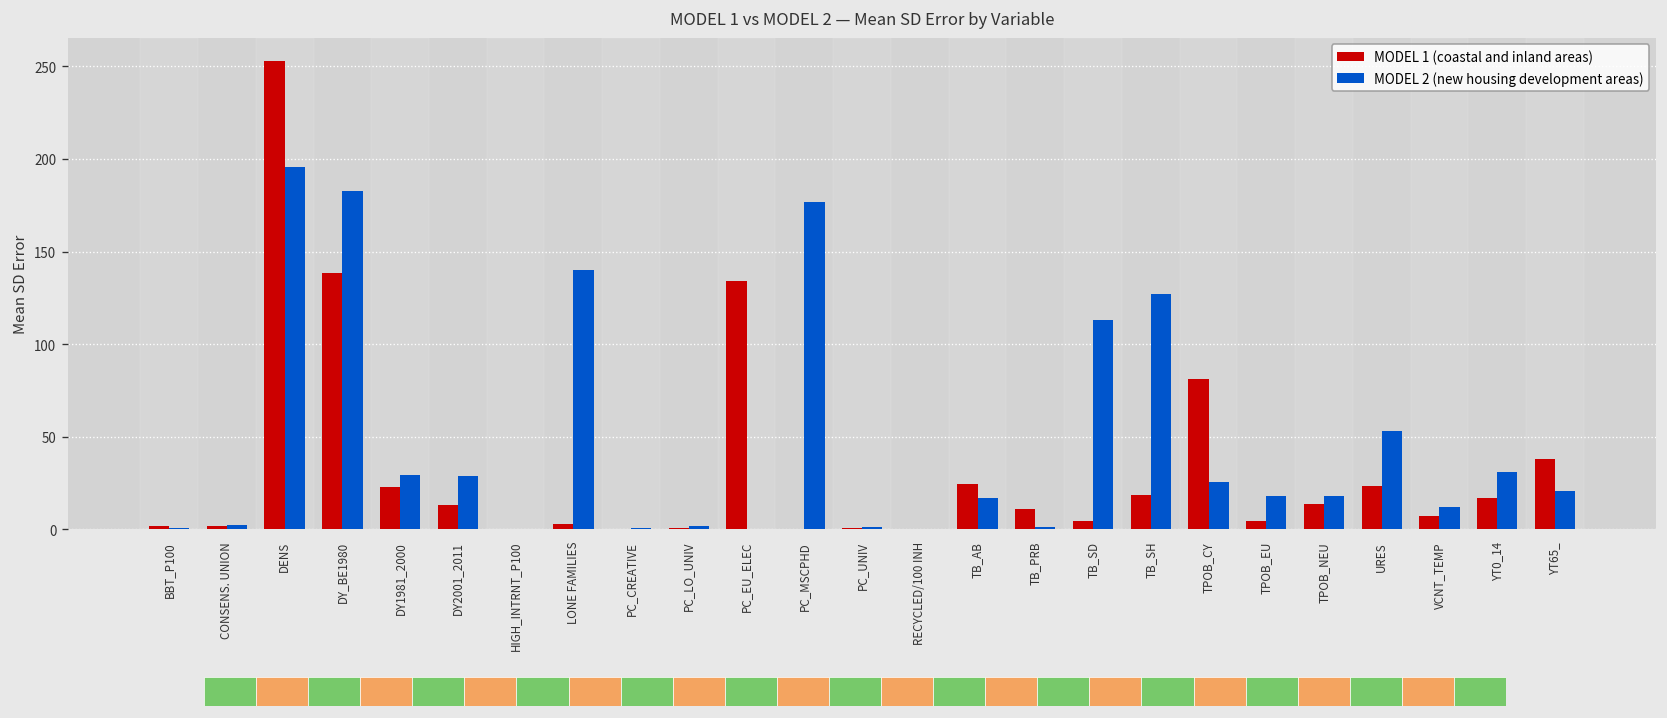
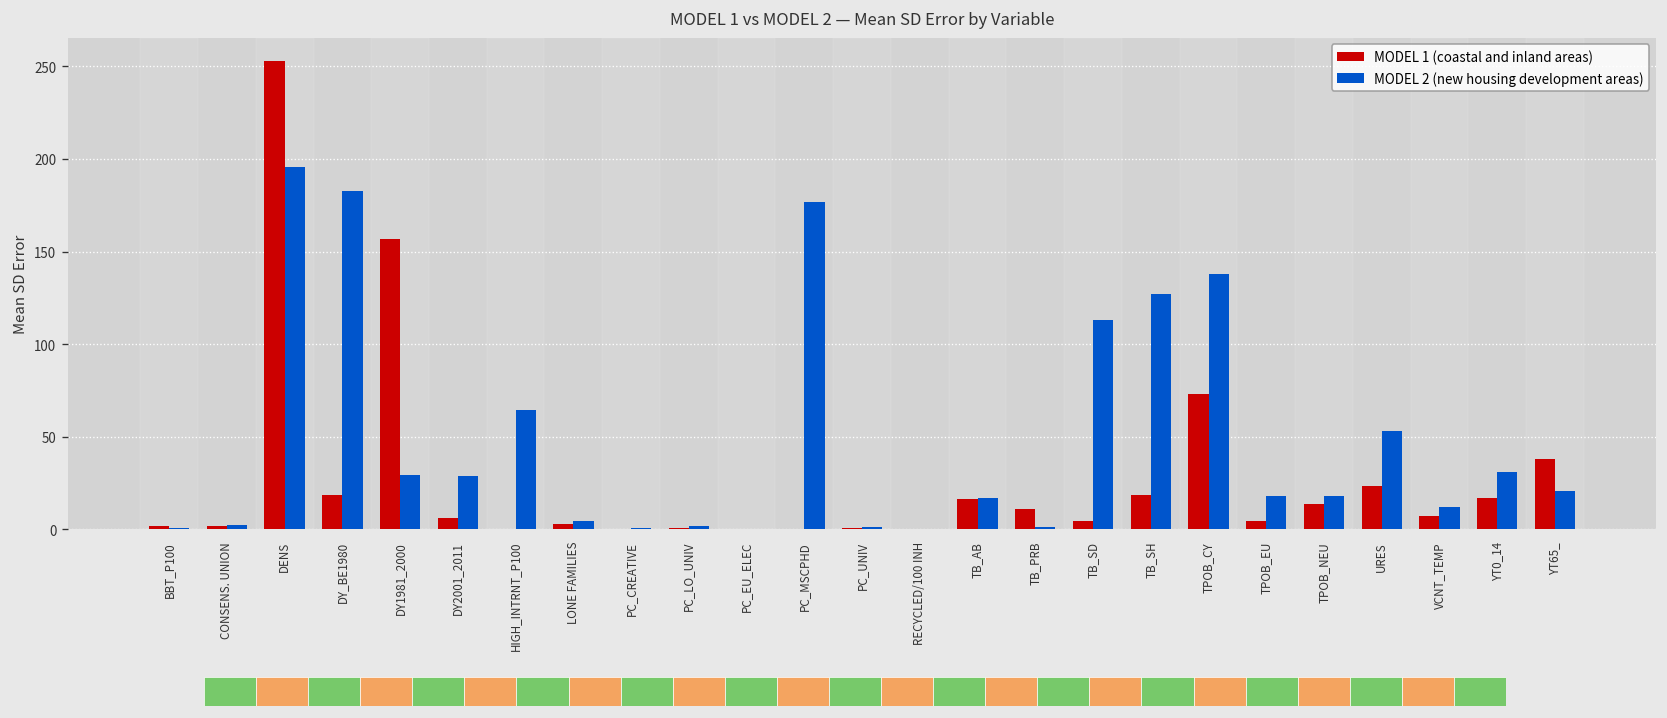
MODEL 1 vs MODEL 2 — Mean SD Error by Variable, MODEL 1 (coastal and inland areas), DY_BE1980: 139 -> 19
MODEL 1 vs MODEL 2 — Mean SD Error by Variable, MODEL 1 (coastal and inland areas), DY1981_2000: 23 -> 157
MODEL 1 vs MODEL 2 — Mean SD Error by Variable, MODEL 1 (coastal and inland areas), DY2001_2011: 13 -> 6
MODEL 1 vs MODEL 2 — Mean SD Error by Variable, MODEL 2 (new housing development areas), HIGH_INTRNT_P100: 0 -> 65
MODEL 1 vs MODEL 2 — Mean SD Error by Variable, MODEL 2 (new housing development areas), LONE FAMILIES: 140 -> 5
MODEL 1 vs MODEL 2 — Mean SD Error by Variable, MODEL 1 (coastal and inland areas), PC_EU_ELEC: 134 -> 0
MODEL 1 vs MODEL 2 — Mean SD Error by Variable, MODEL 1 (coastal and inland areas), TB_AB: 24 -> 17
MODEL 1 vs MODEL 2 — Mean SD Error by Variable, MODEL 1 (coastal and inland areas), TPOB_CY: 81 -> 73
MODEL 1 vs MODEL 2 — Mean SD Error by Variable, MODEL 2 (new housing development areas), TPOB_CY: 26 -> 138
